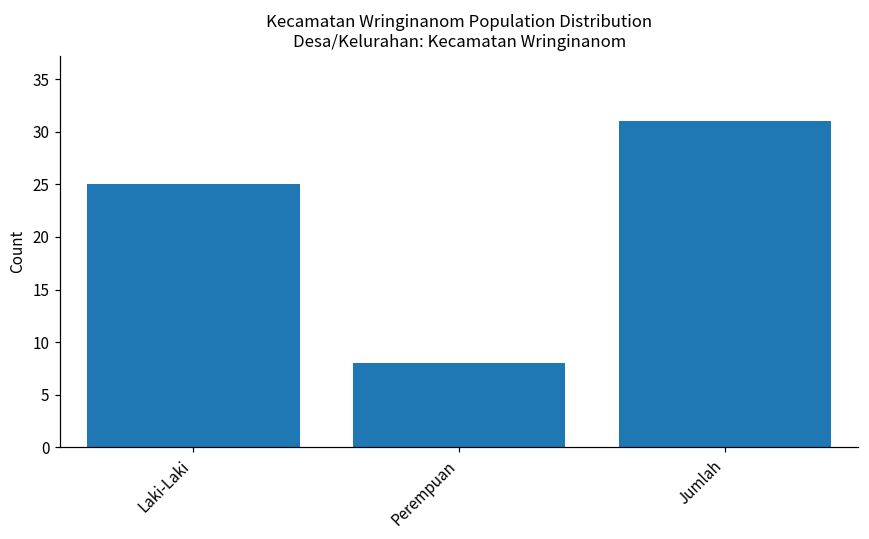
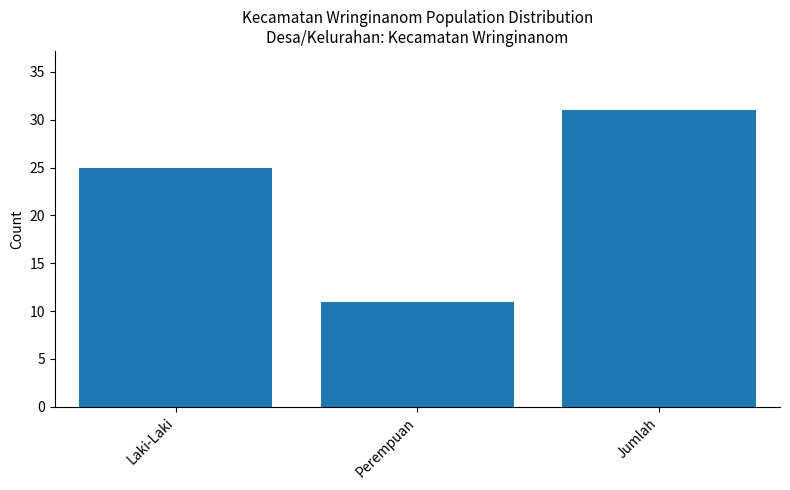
Perempuan: 8 -> 11
